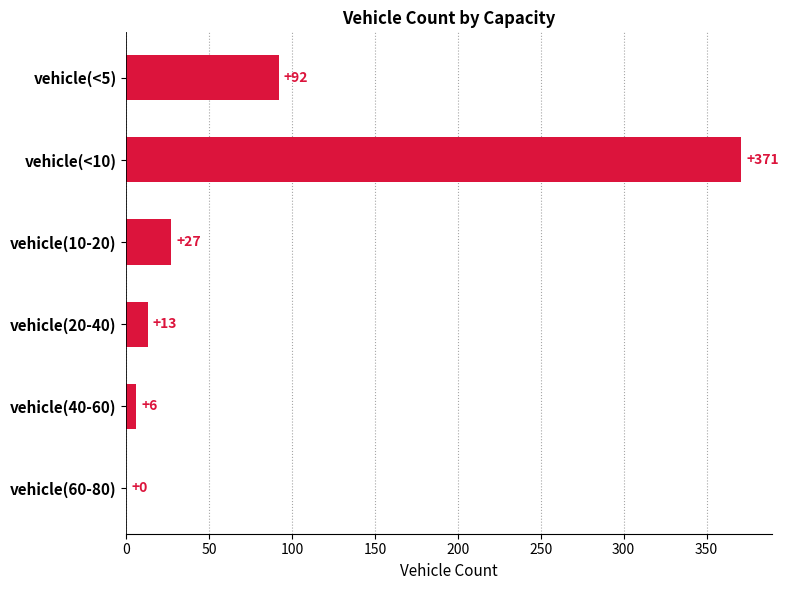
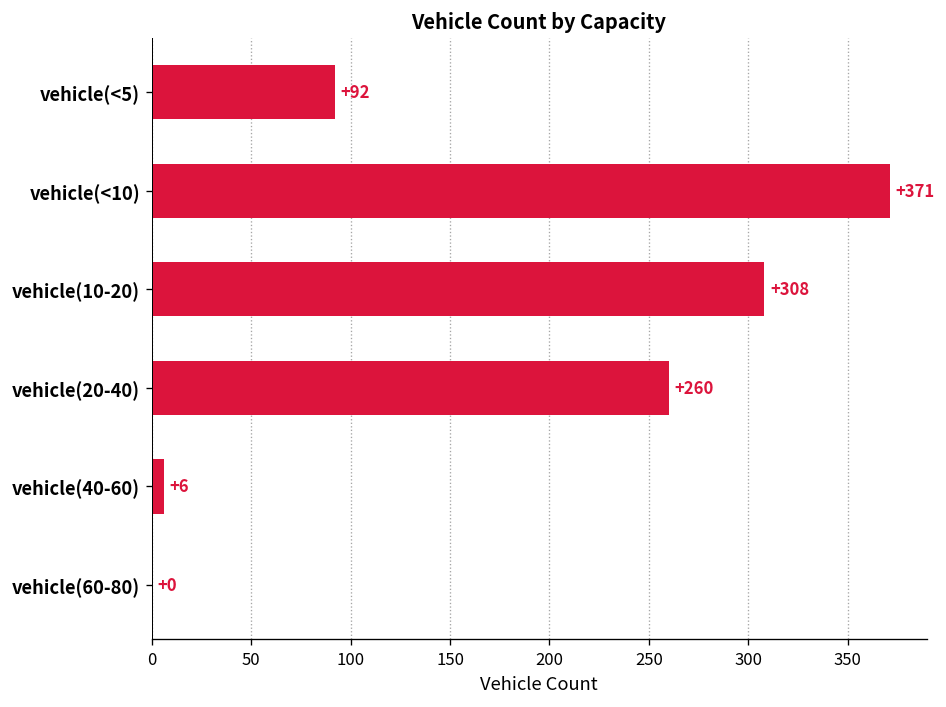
vehicle(10-20): +27 -> +308
vehicle(20-40): +13 -> +260
